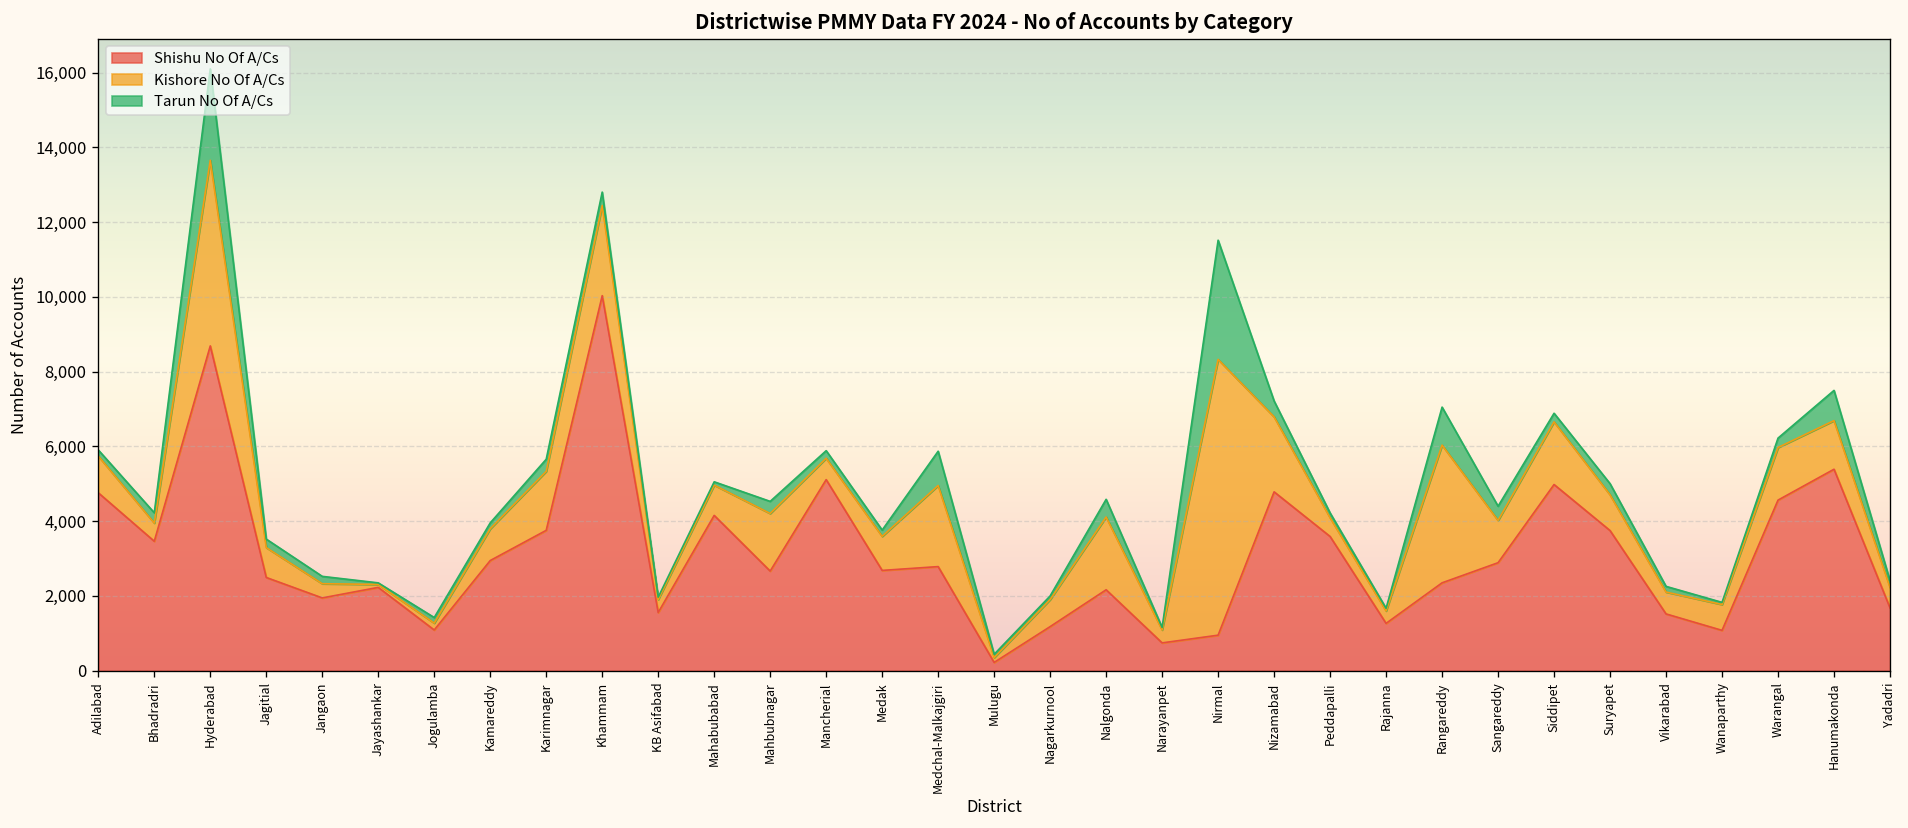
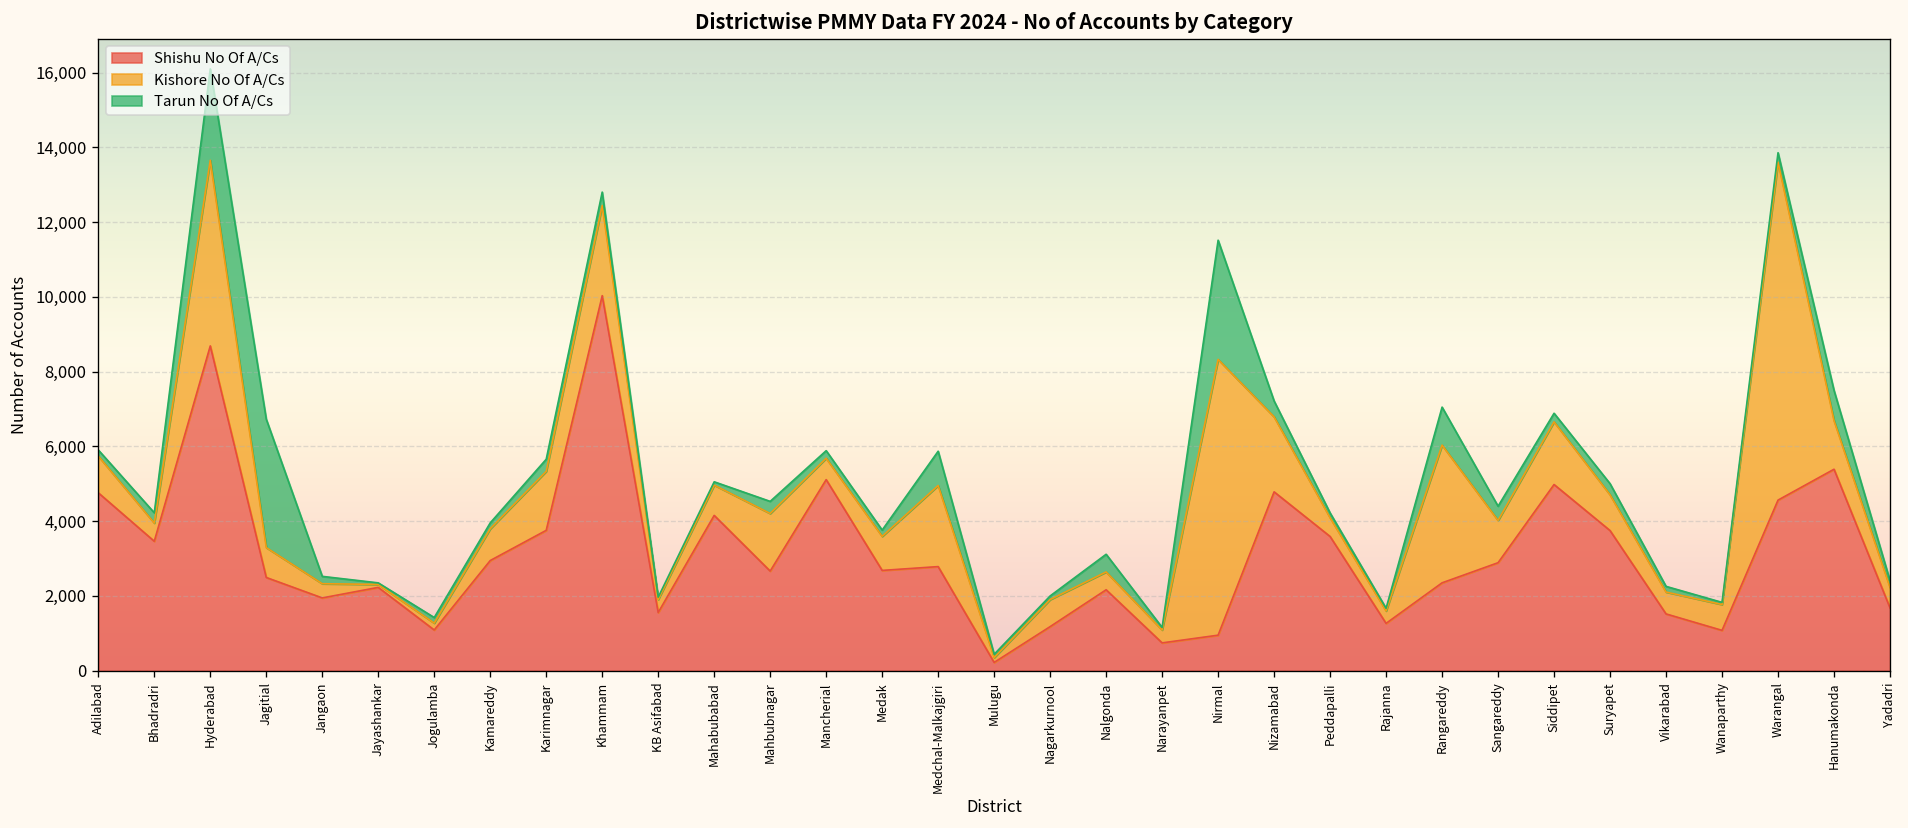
Tarun No Of A/Cs, Jagitial: 200 -> 3,400
Kishore No Of A/Cs, Nalgonda: 1,900 -> 500
Kishore No Of A/Cs, Warangal: 1,400 -> 9,000
